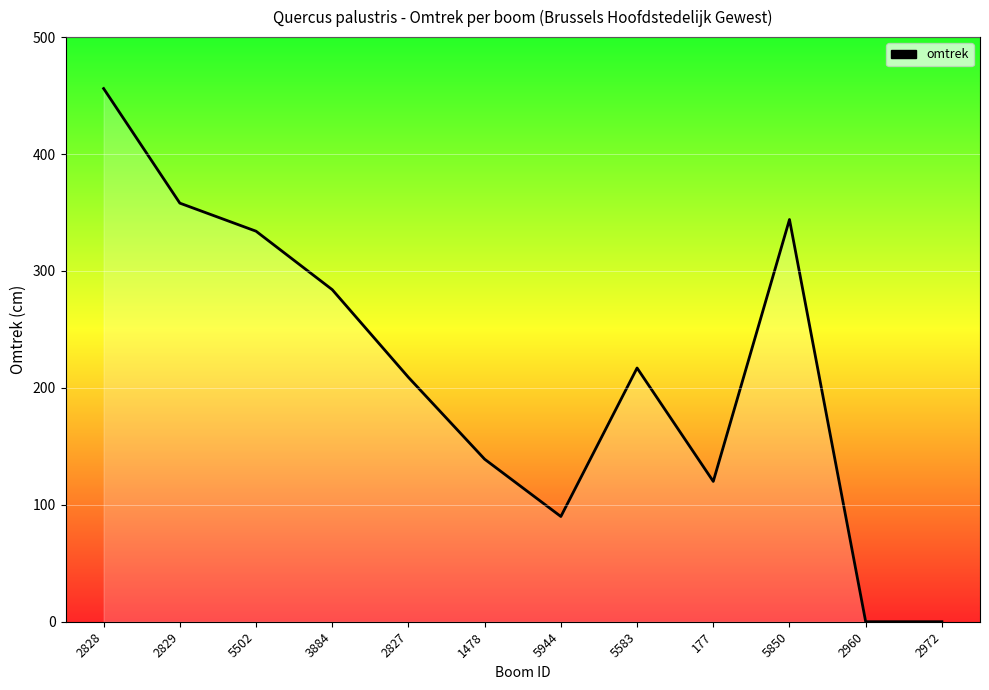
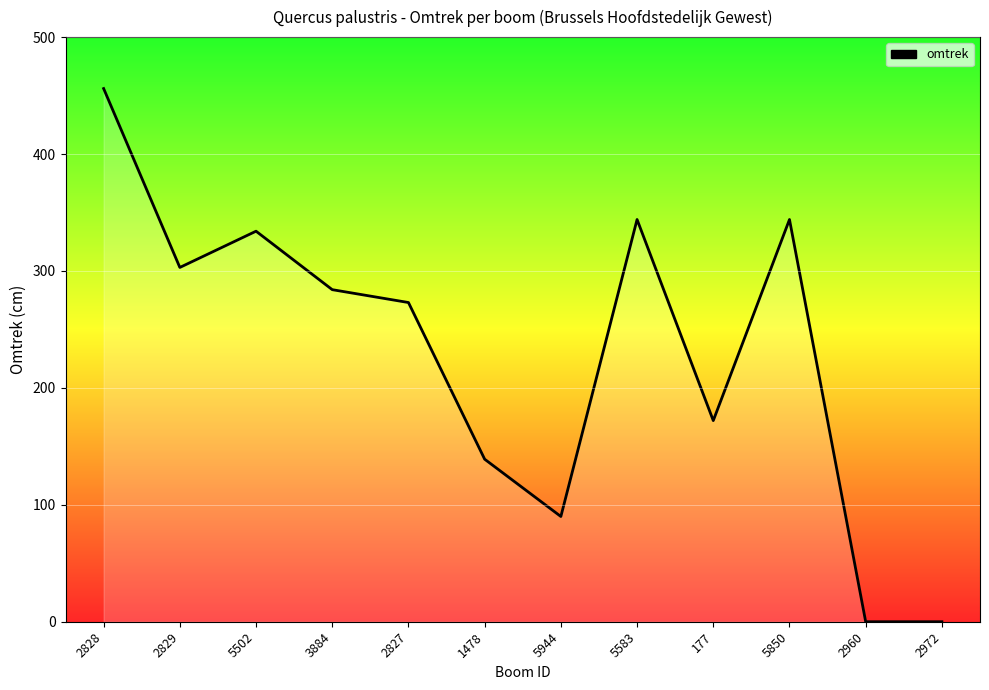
2829: 358 -> 303
2827: 209 -> 273
5583: 217 -> 344
177: 120 -> 172
